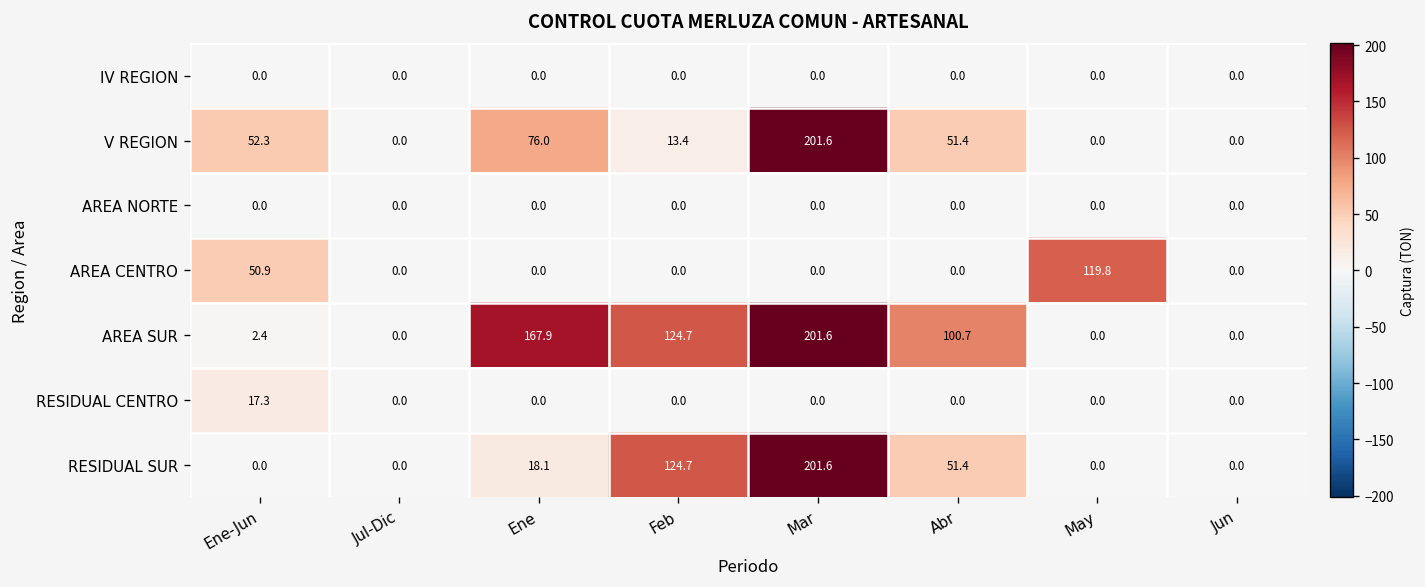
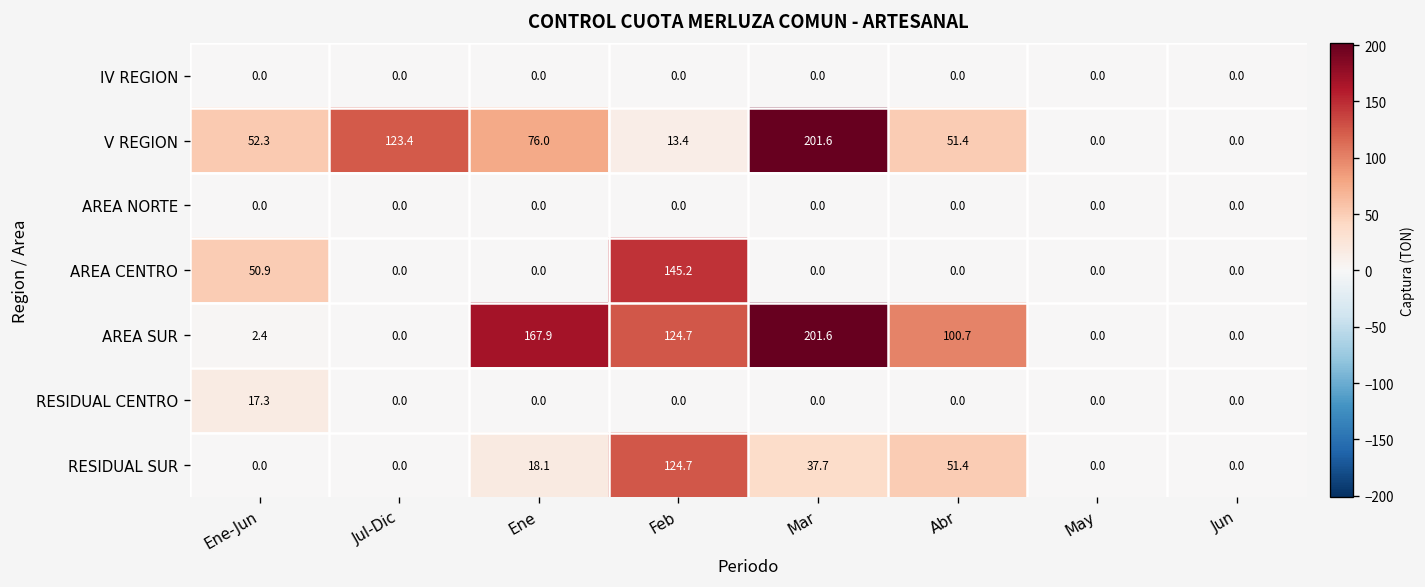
V REGION, Jul-Dic: 0.0 -> 123.4
AREA CENTRO, Feb: 0.0 -> 145.2
AREA CENTRO, May: 119.8 -> 0.0
RESIDUAL SUR, Mar: 201.6 -> 37.7
